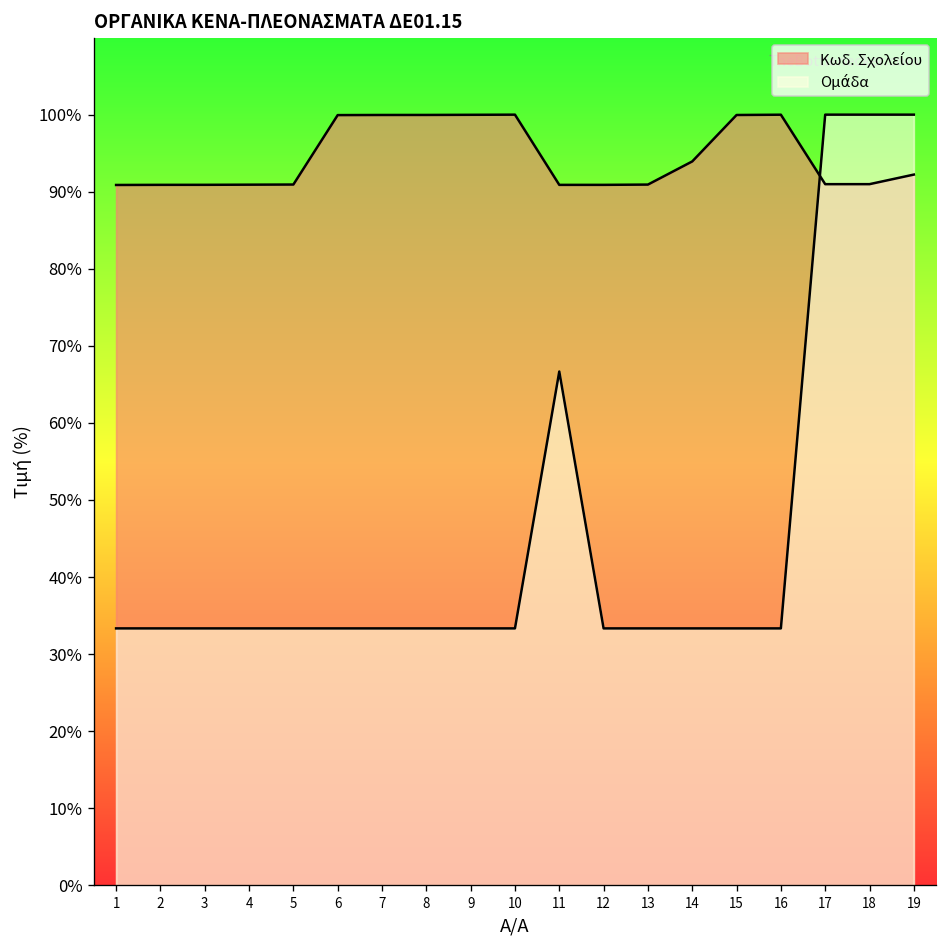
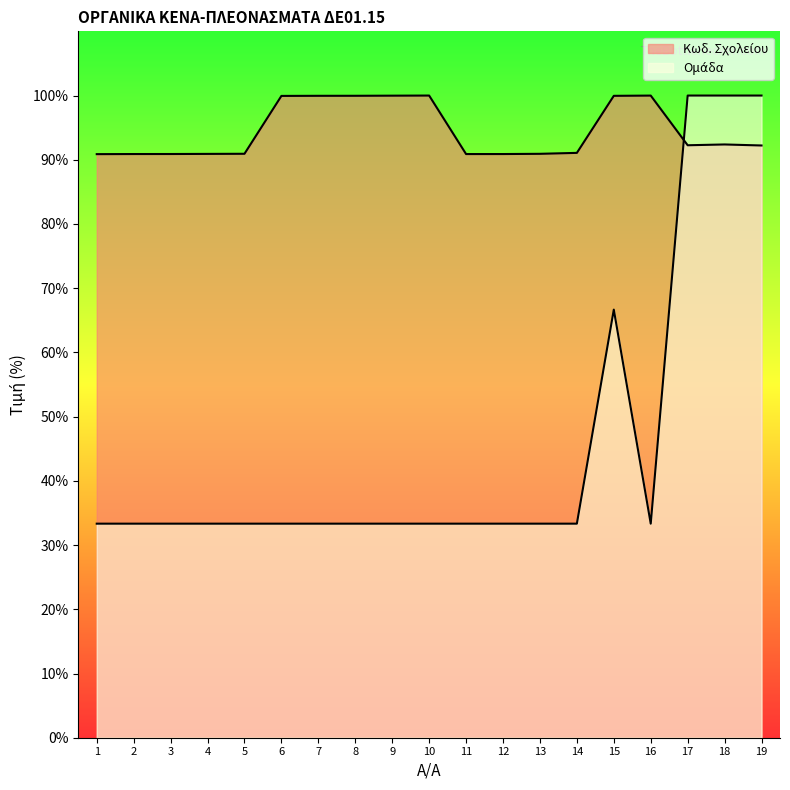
Ομάδα, 11: 67% -> 33%
Κωδ. Σχολείου, 14: 94% -> 91%
Ομάδα, 15: 33% -> 67%
Κωδ. Σχολείου, 17: 91% -> 92%
Κωδ. Σχολείου, 18: 91% -> 92%
